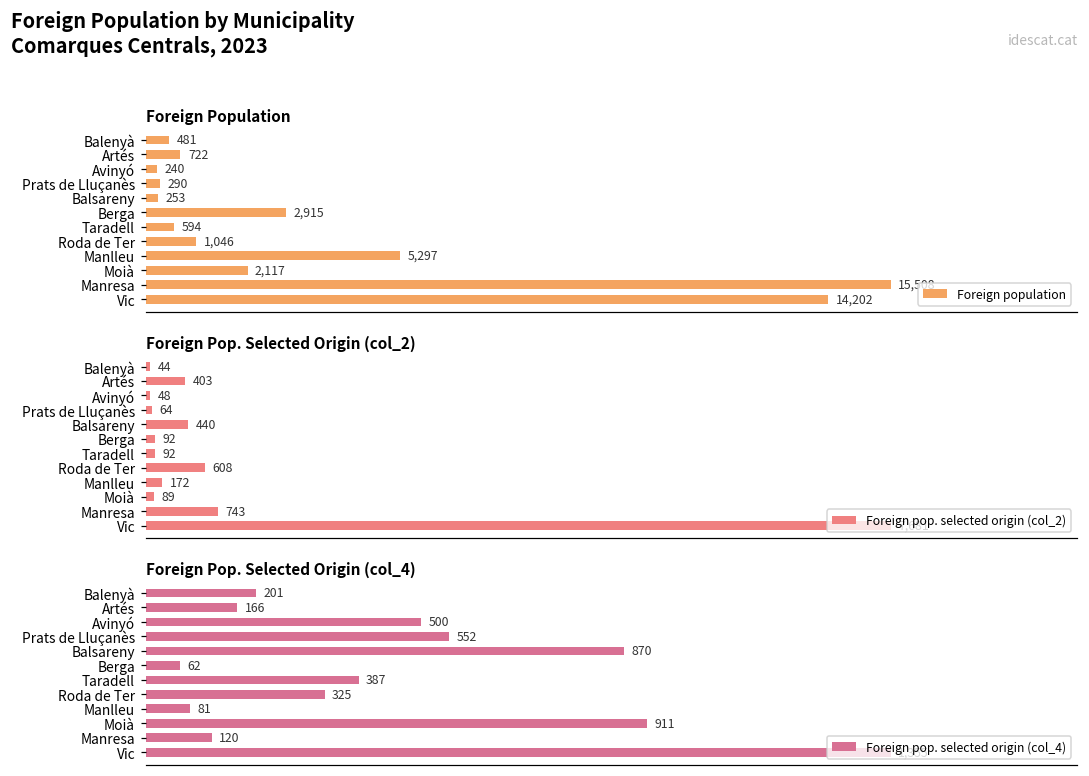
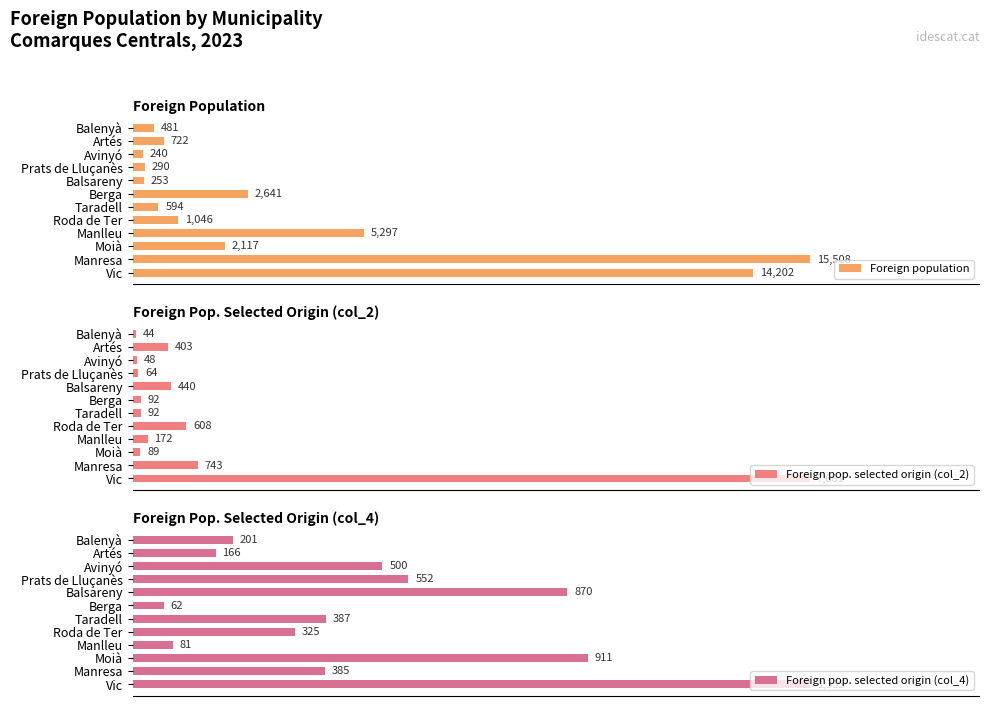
Foreign Population, Berga: 2,915 -> 2,641
Foreign Pop. Selected Origin (col_4), Manresa: 120 -> 385
